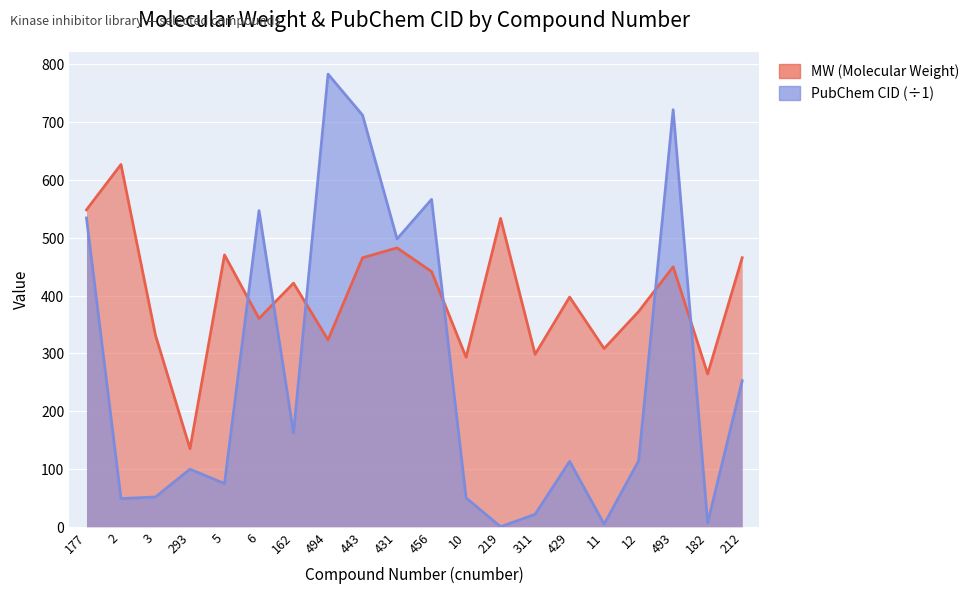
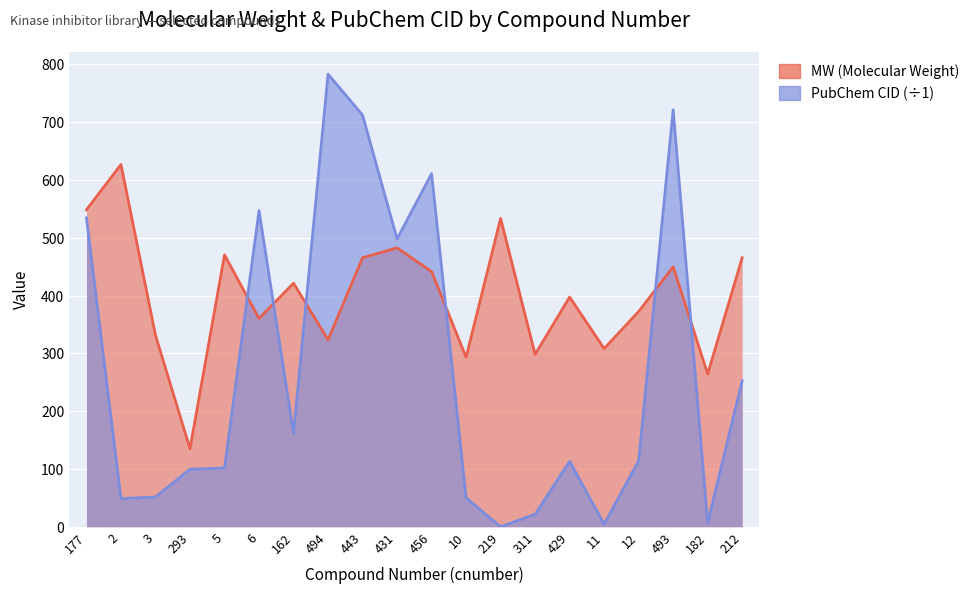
PubChem CID (÷1), 5: 70 -> 100
PubChem CID (÷1), 456: 570 -> 610
